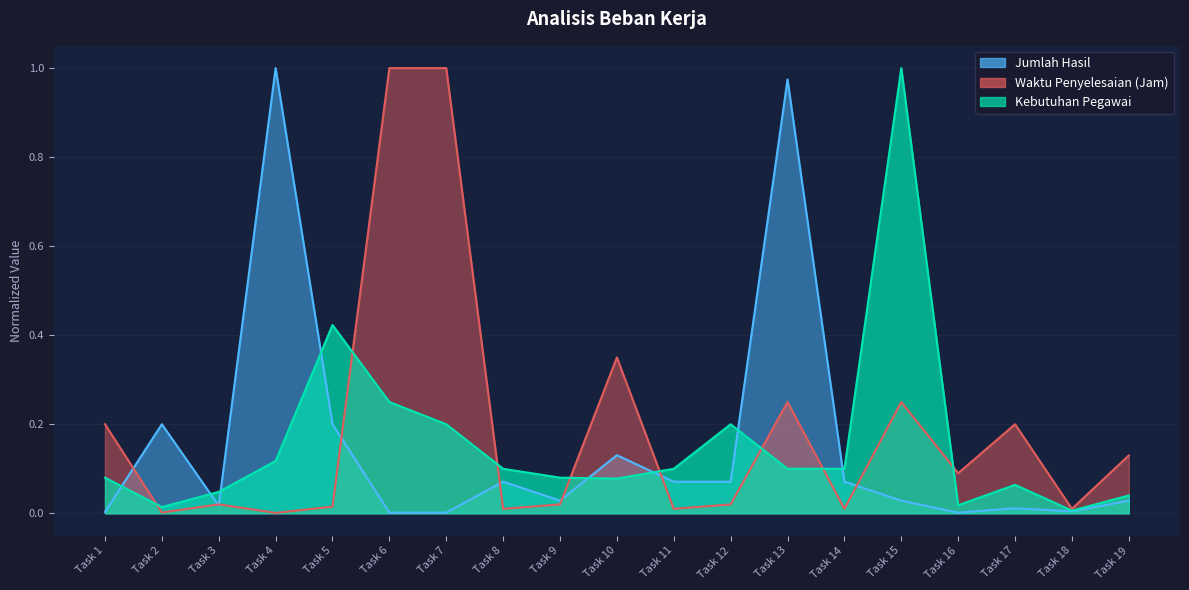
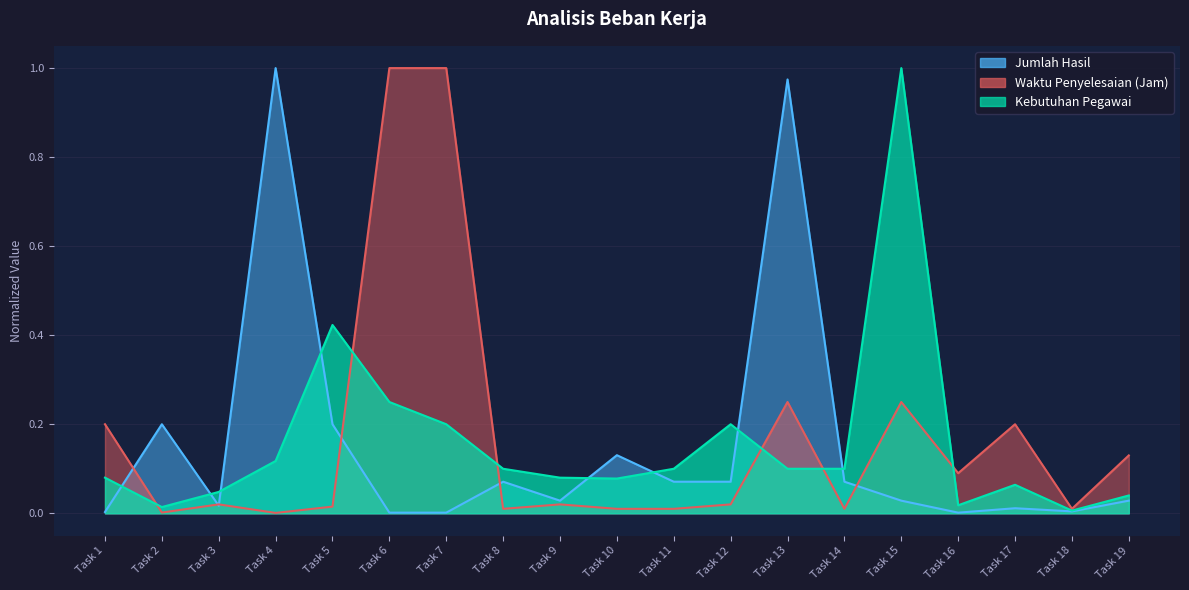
Waktu Penyelesaian (Jam), Task 10: 0.35 -> 0.01
